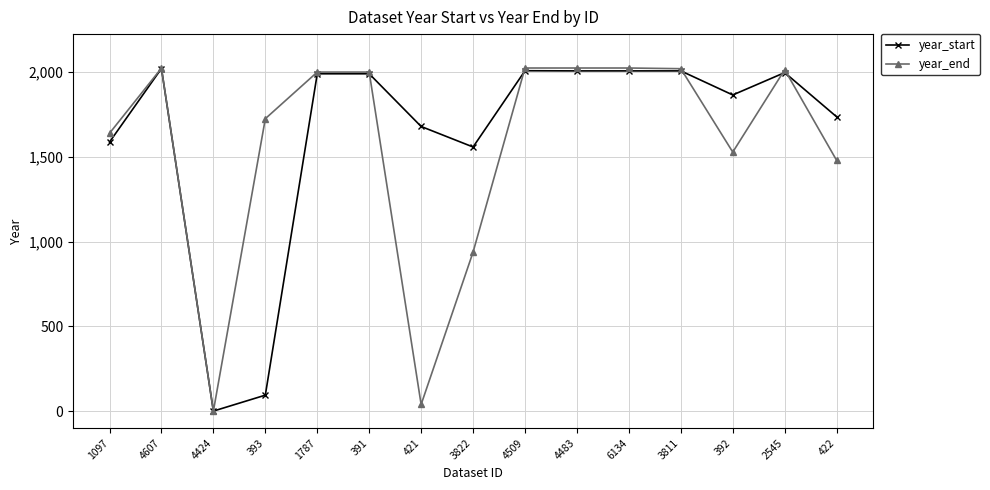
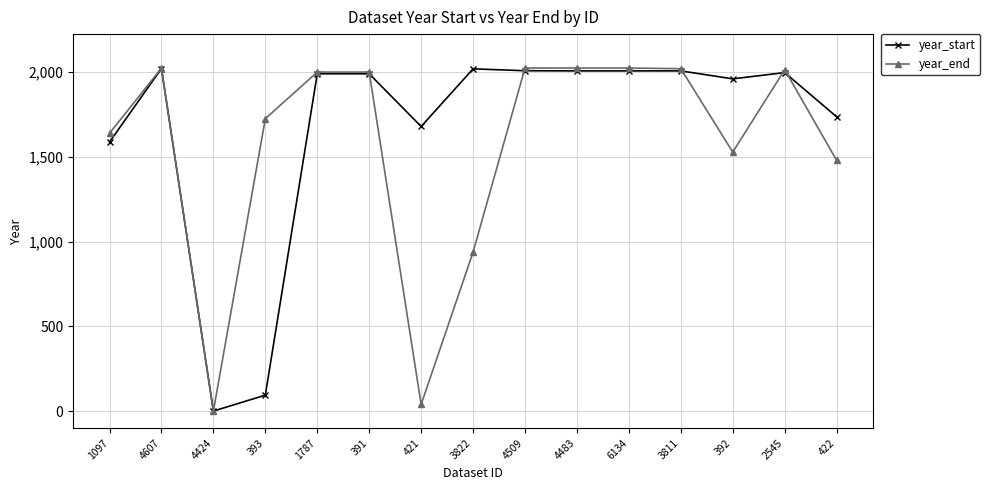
year_start, 3822: 1,560 -> 2,020
year_start, 392: 1,870 -> 1,960
